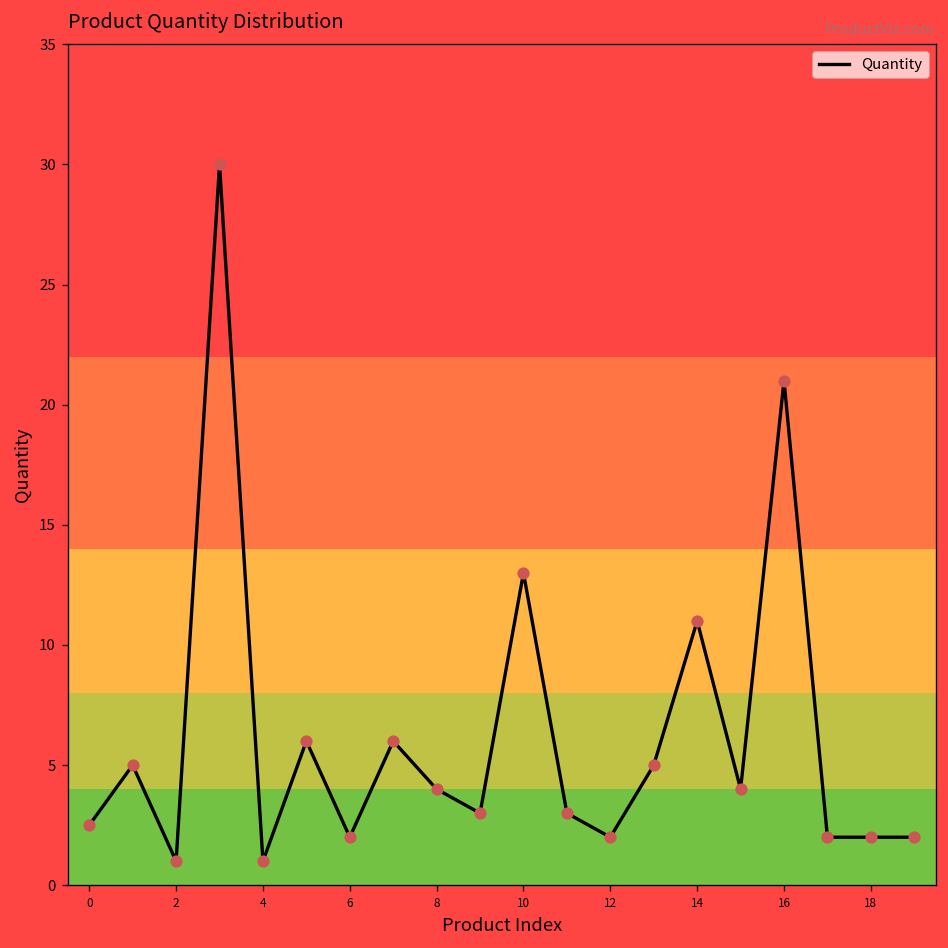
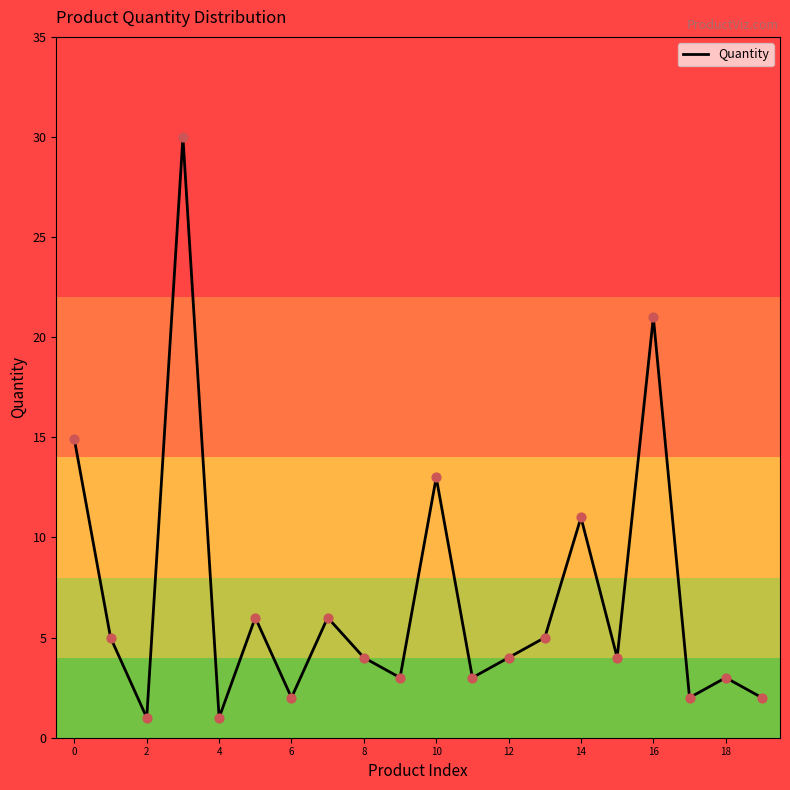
0: 2.5 -> 14.9
12: 2 -> 4
18: 2 -> 3
